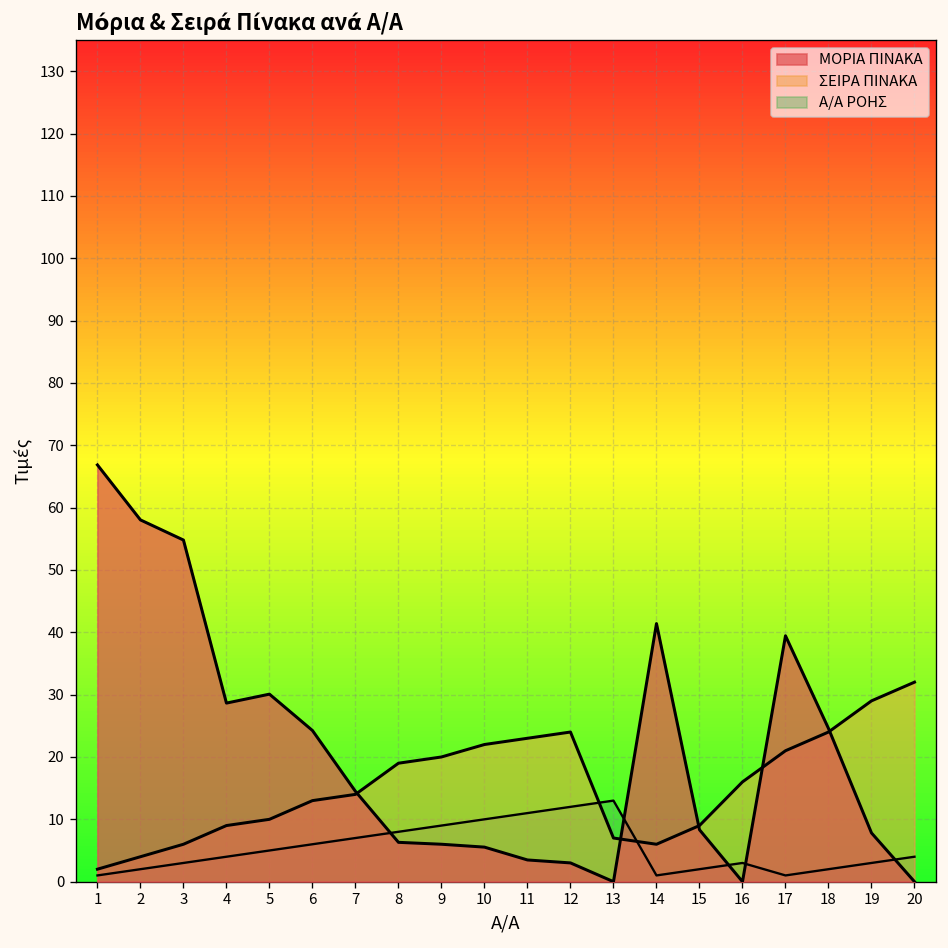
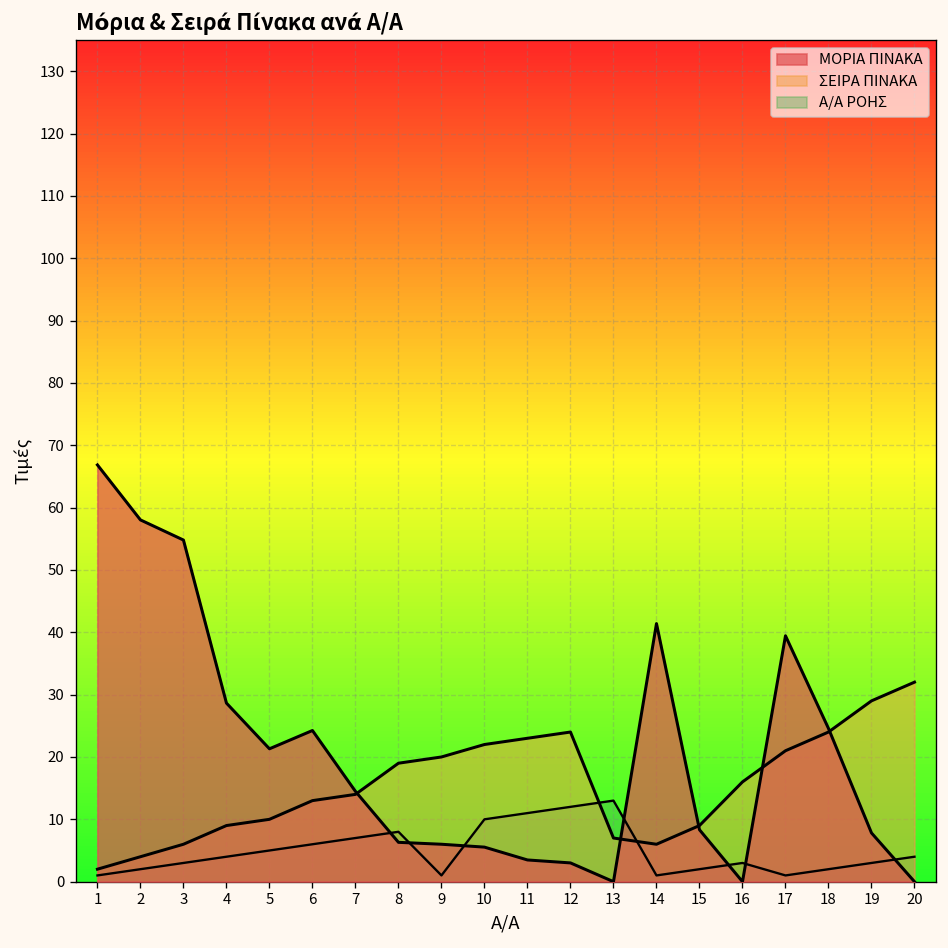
ΜΟΡΙΑ ΠΙΝΑΚΑ, 5: 30 -> 21
Α/Α ΡΟΗΣ, 9: 9 -> 1
